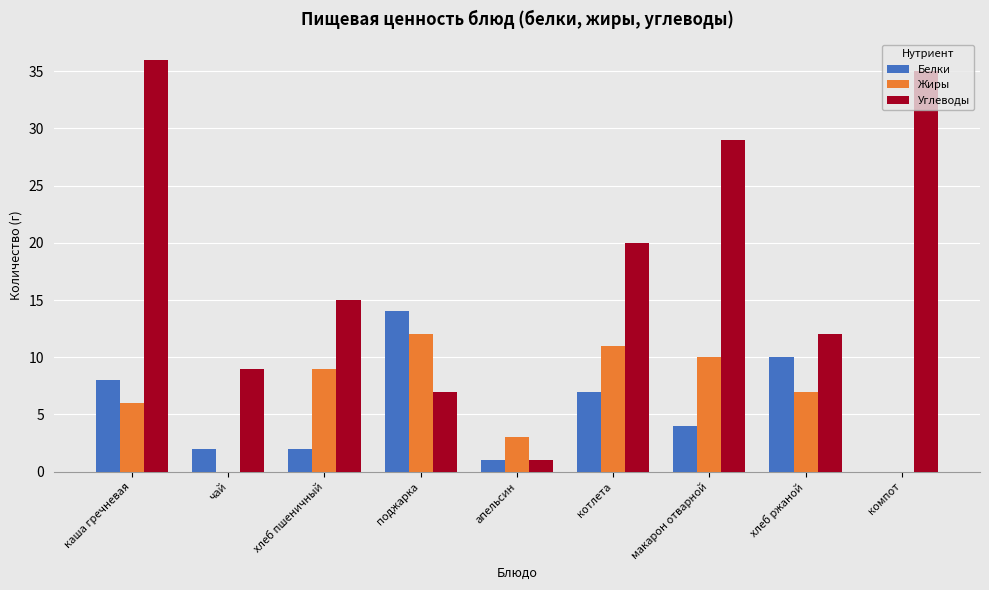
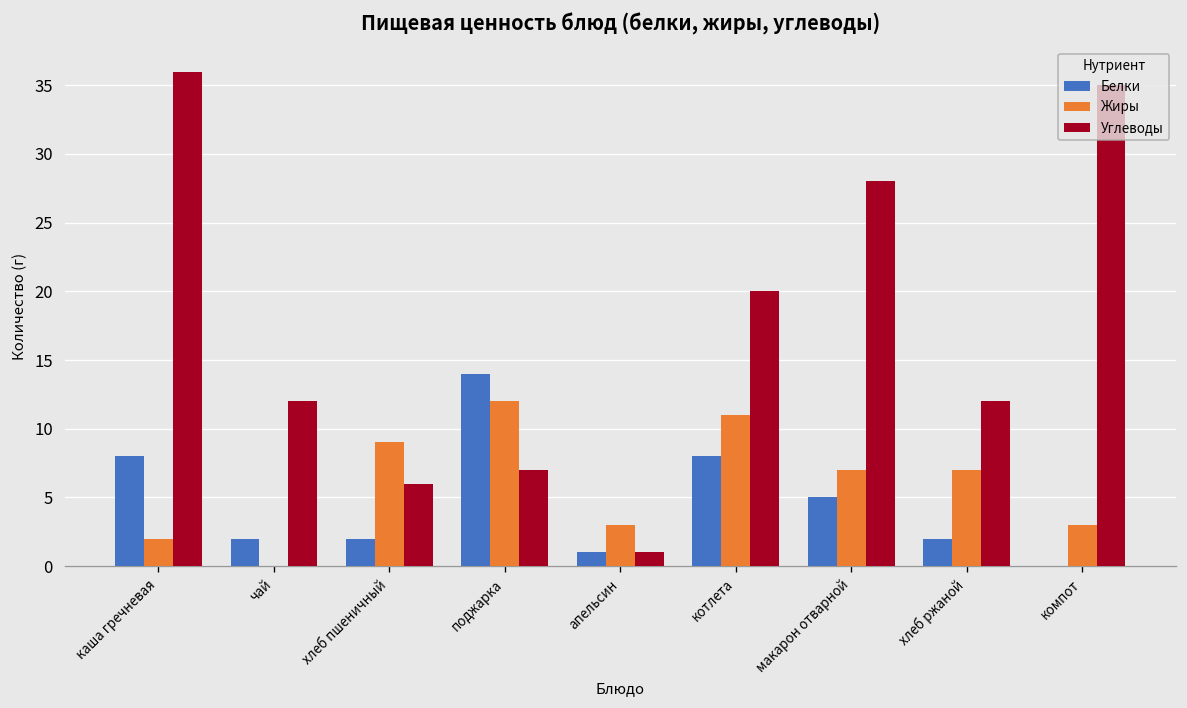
Жиры, каша гречневая: 6 -> 2
Углеводы, чай: 9 -> 12
Углеводы, хлеб пшеничный: 15 -> 6
Белки, котлета: 7 -> 8
Белки, макарон отварной: 4 -> 5
Жиры, макарон отварной: 10 -> 7
Углеводы, макарон отварной: 29 -> 28
Белки, хлеб ржаной: 10 -> 2
Жиры, компот: 0 -> 3
